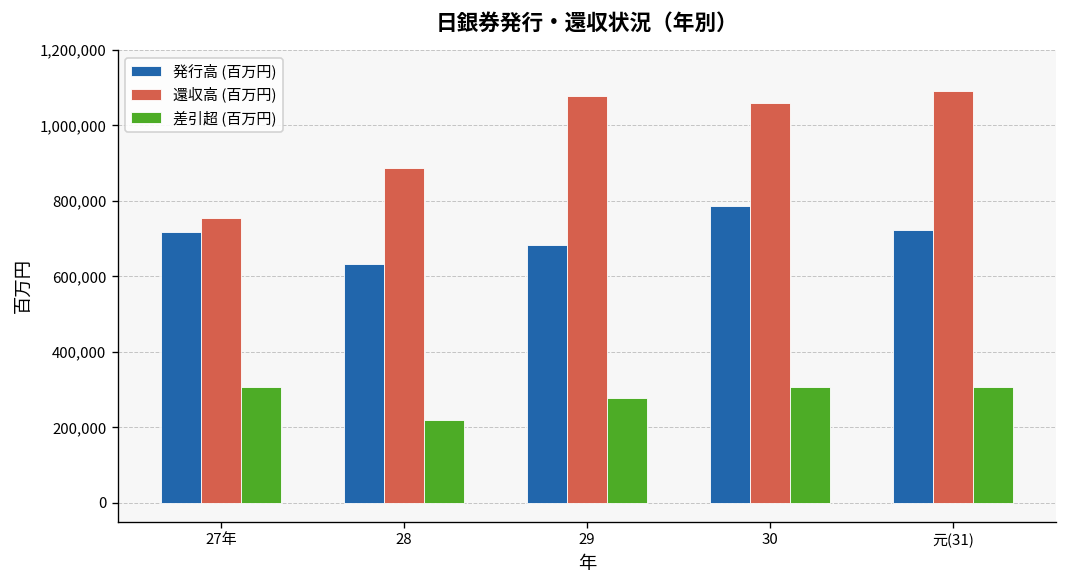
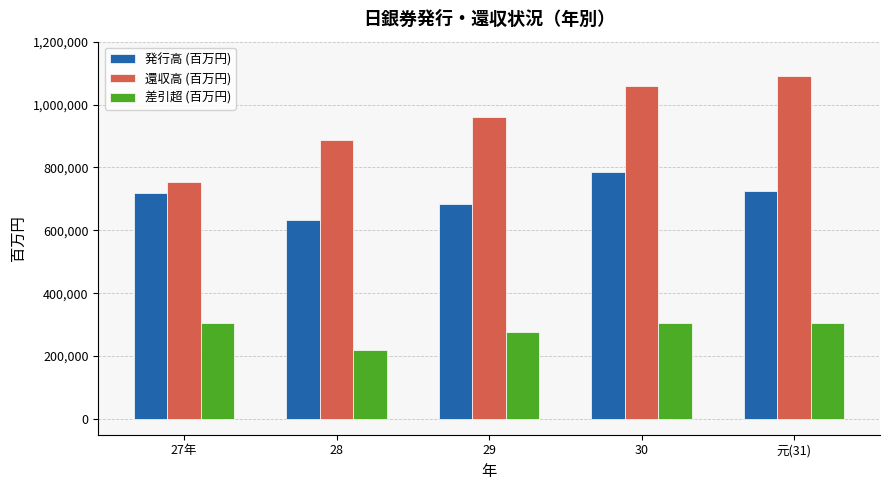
還収高 (百万円), 29: 1,080,000 -> 960,000
